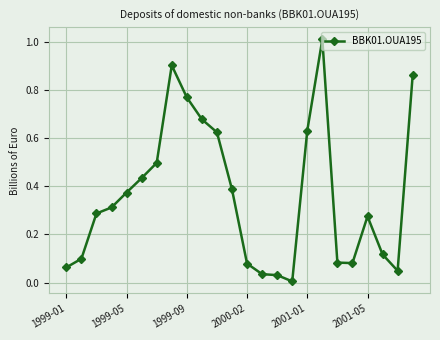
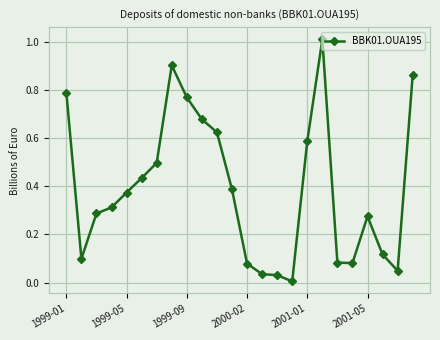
1999-01: 0.06 -> 0.79
2001-01: 0.63 -> 0.59
